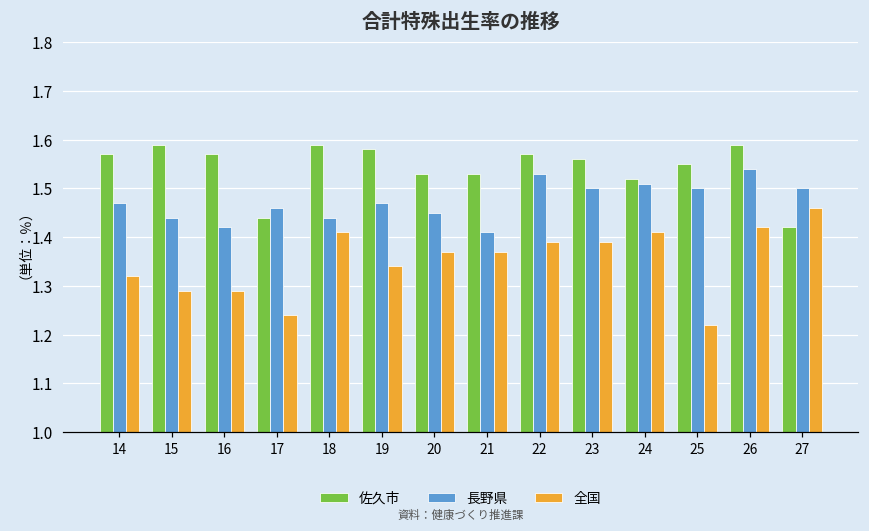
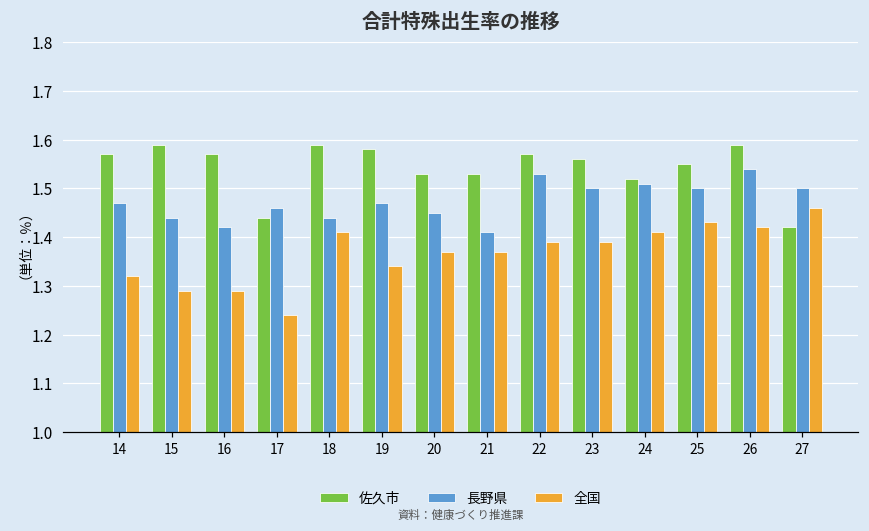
全国, 25: 1.22 -> 1.43
